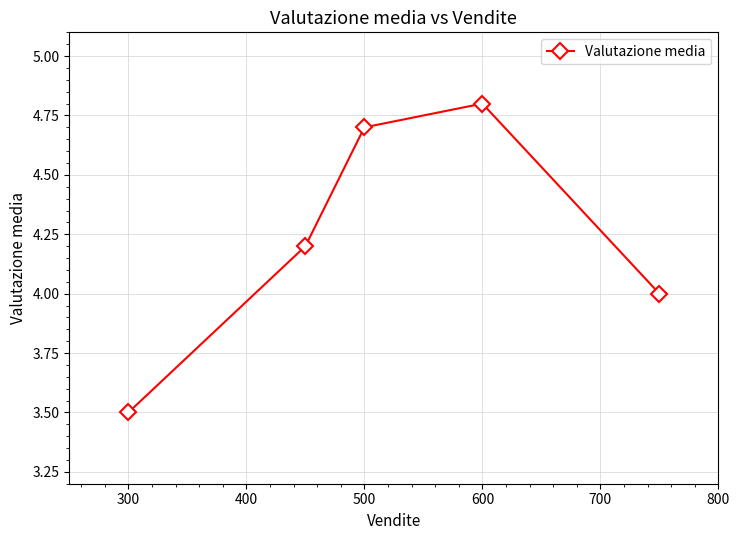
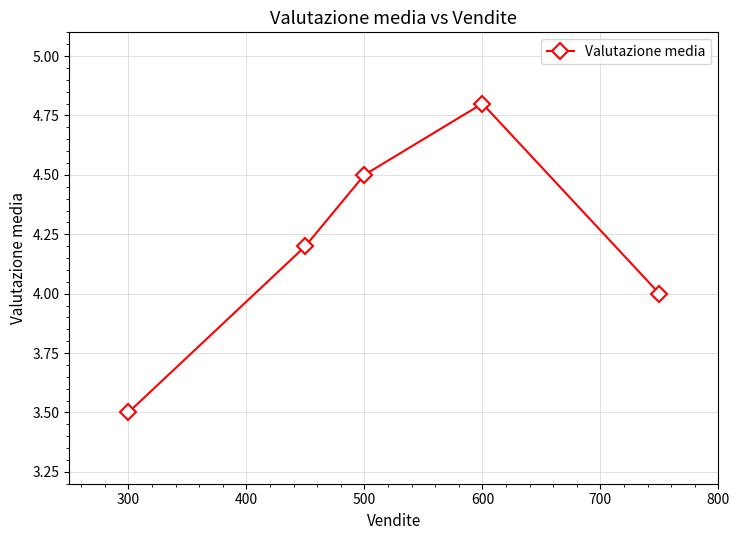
500: 4.7 -> 4.5
